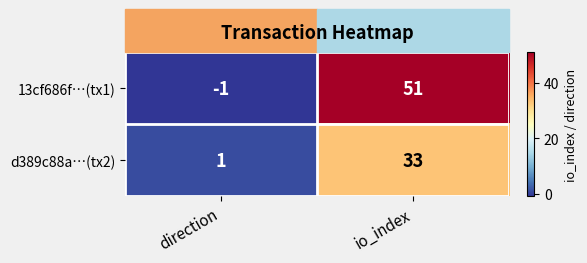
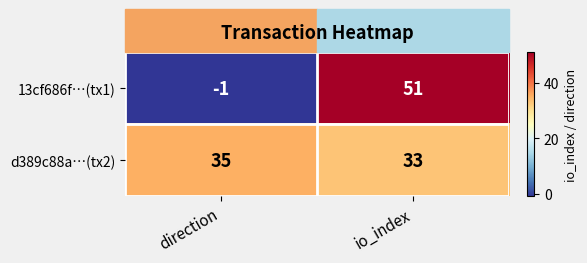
d389c88a…(tx2), direction: 1 -> 35
